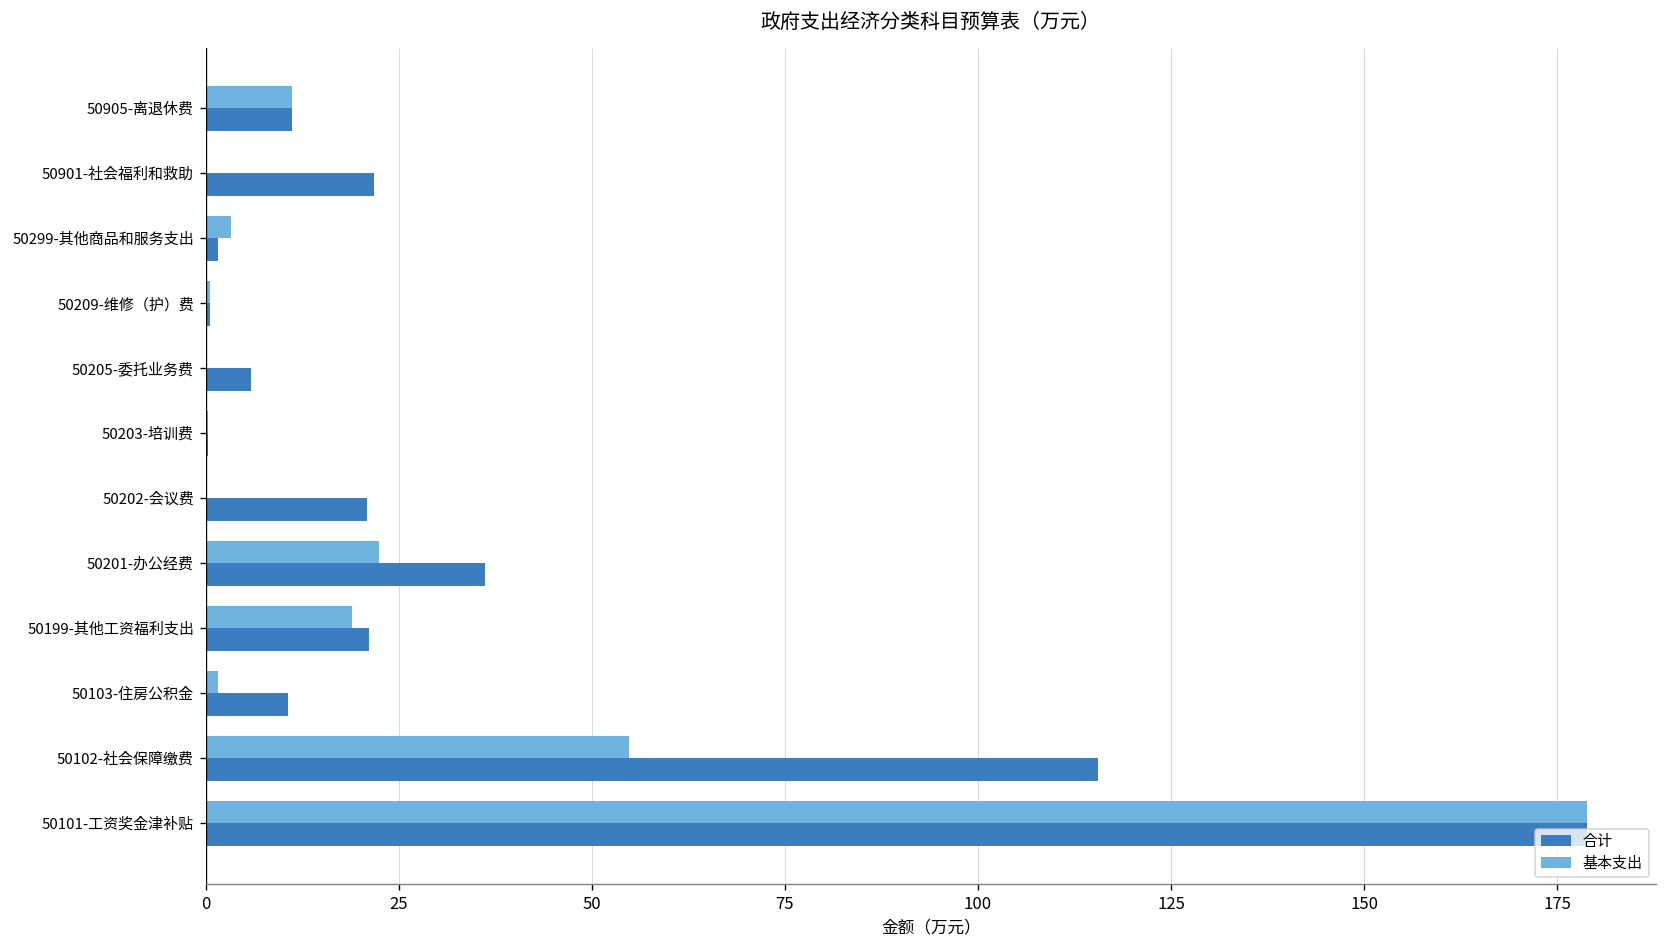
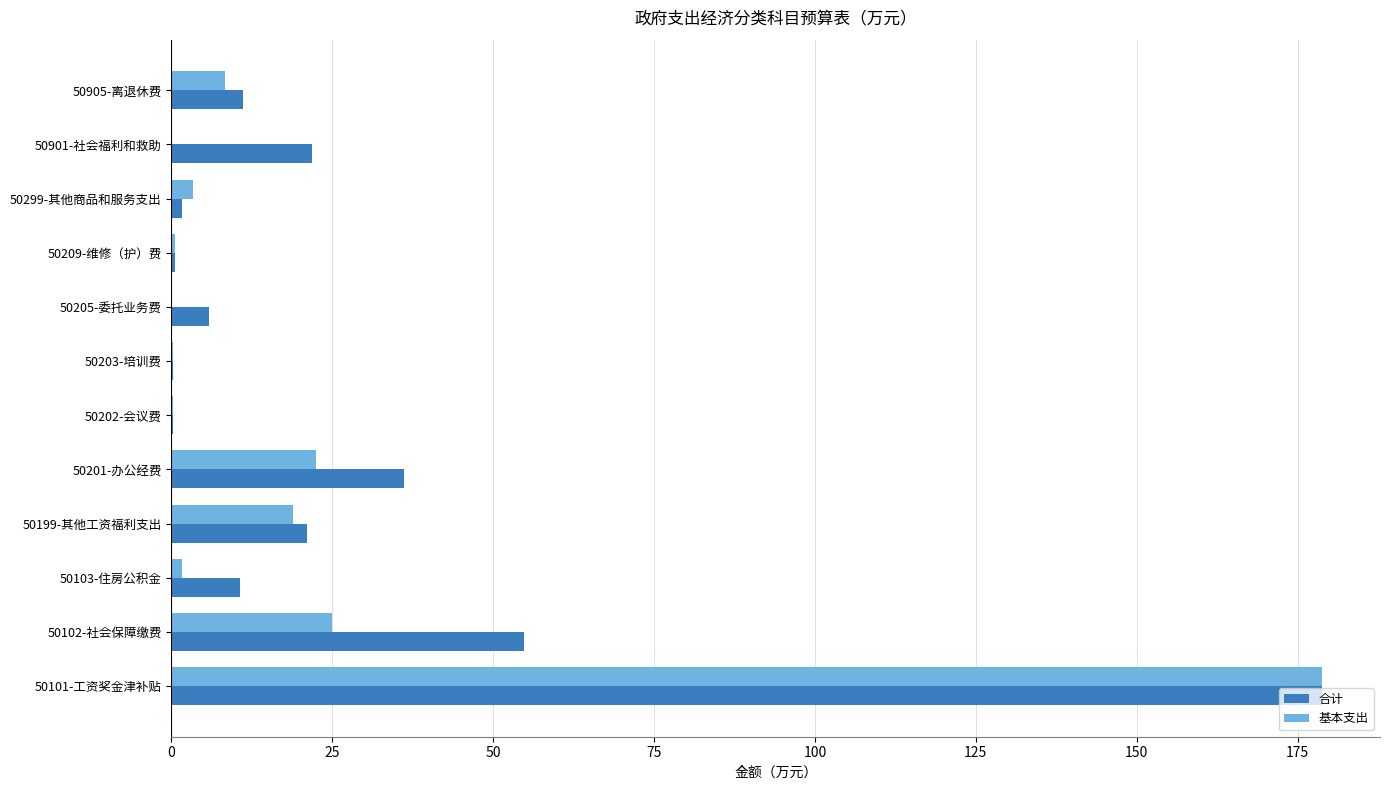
基本支出, 50905-离退休费: 11 -> 8
合计, 50202-会议费: 21 -> 0
基本支出, 50102-社会保障缴费: 55 -> 25
合计, 50102-社会保障缴费: 116 -> 55
